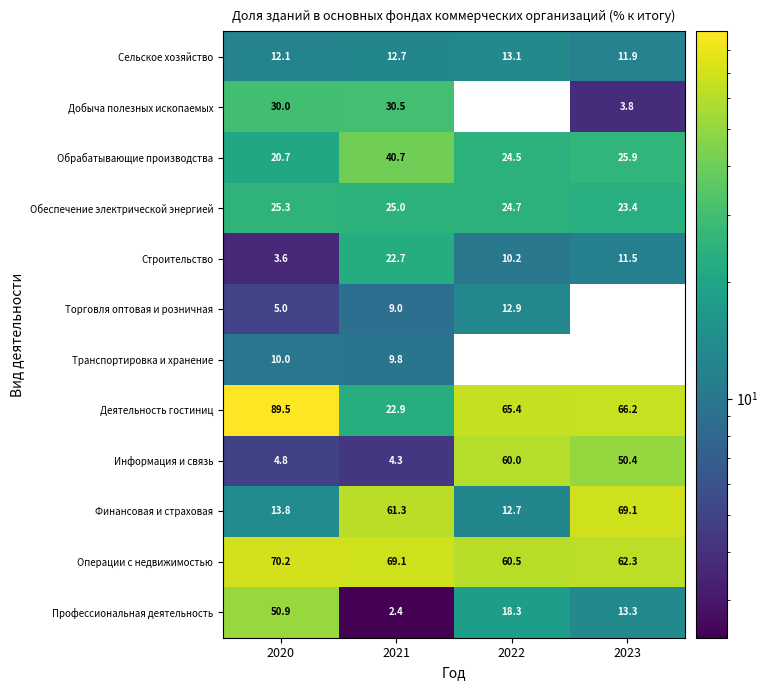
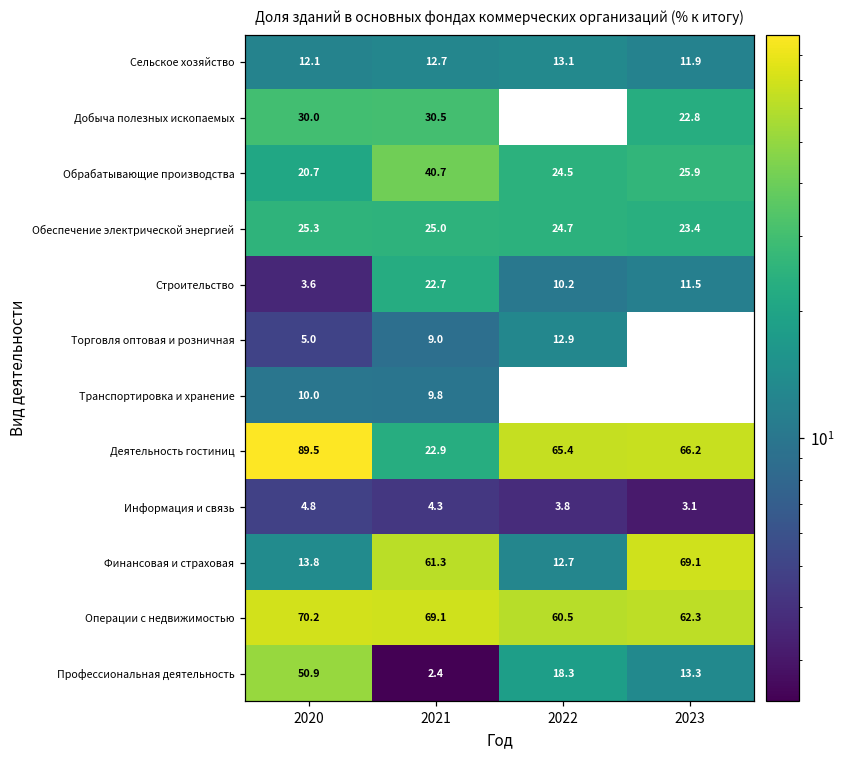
Добыча полезных ископаемых, 2023: 3.8 -> 22.8
Информация и связь, 2022: 60.0 -> 3.8
Информация и связь, 2023: 50.4 -> 3.1
